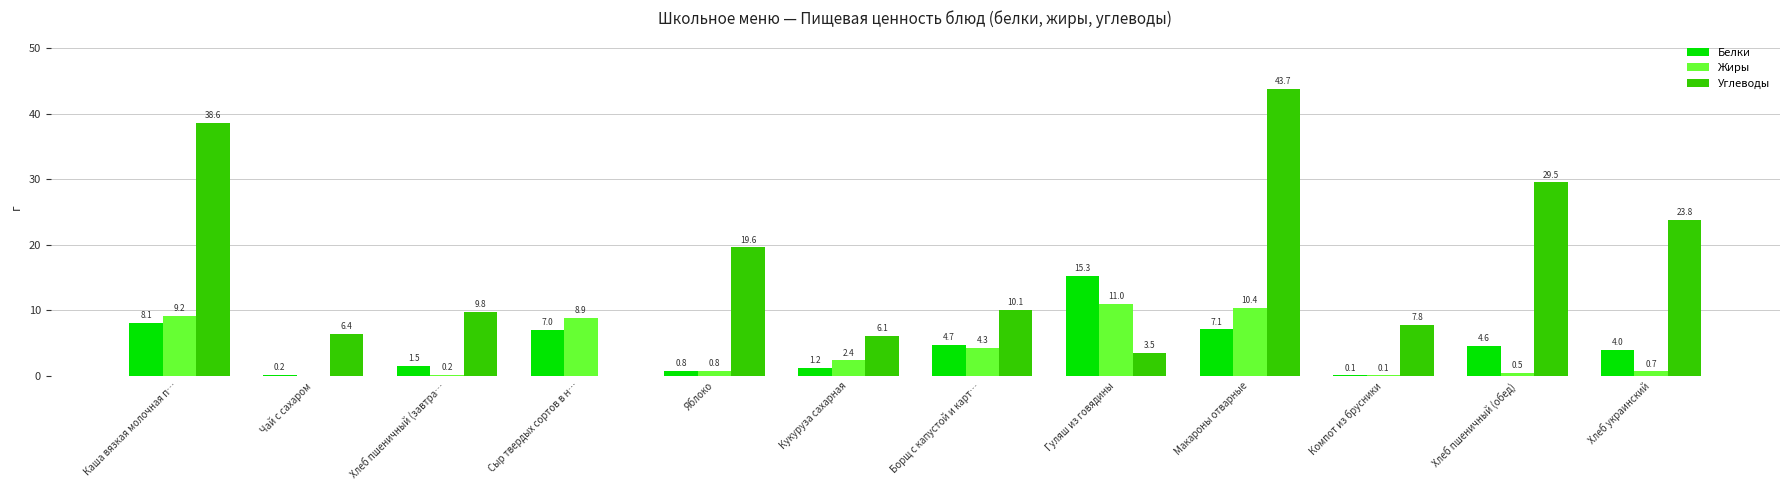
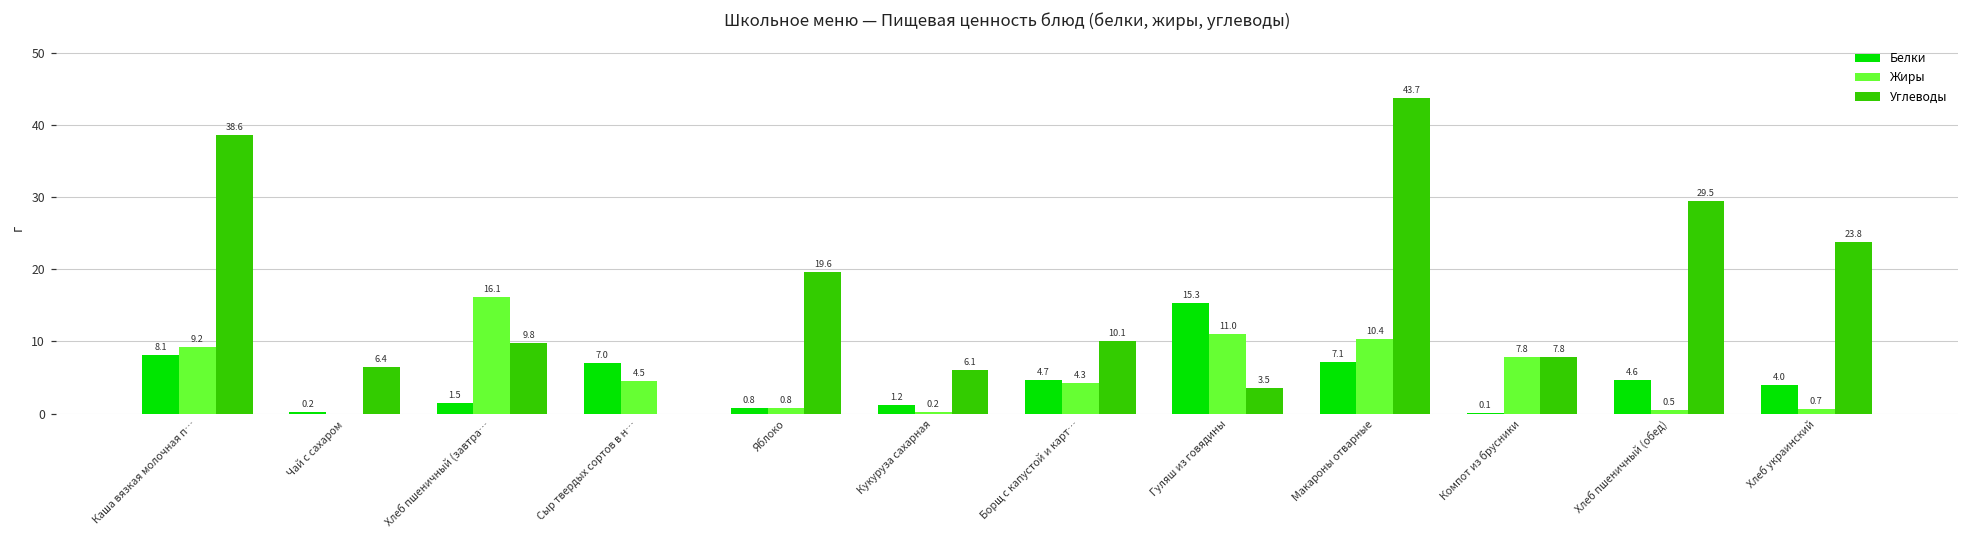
Жиры, Хлеб пшеничный (завтра…: 0.2 -> 16.1
Жиры, Сыр твердых сортов в н…: 8.9 -> 4.5
Жиры, Кукуруза сахарная: 2.4 -> 0.2
Жиры, Компот из брусники: 0.1 -> 7.8
